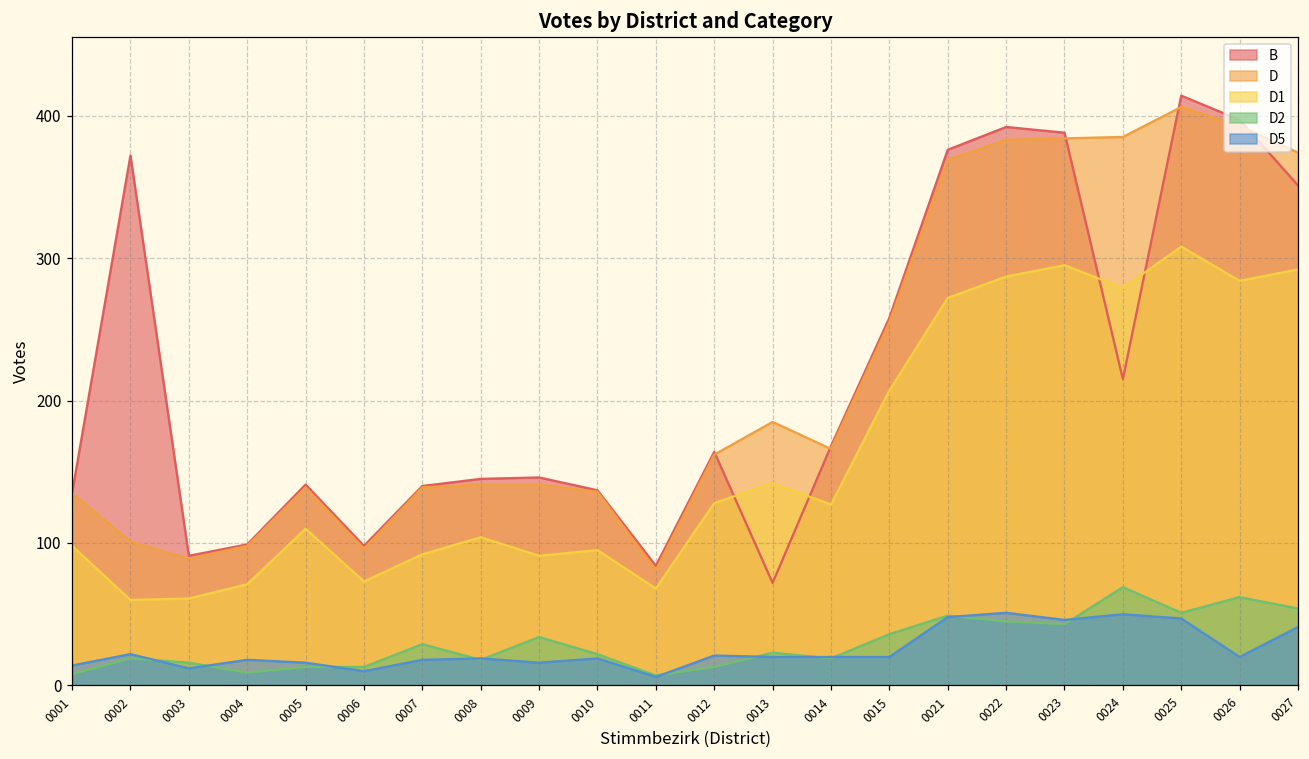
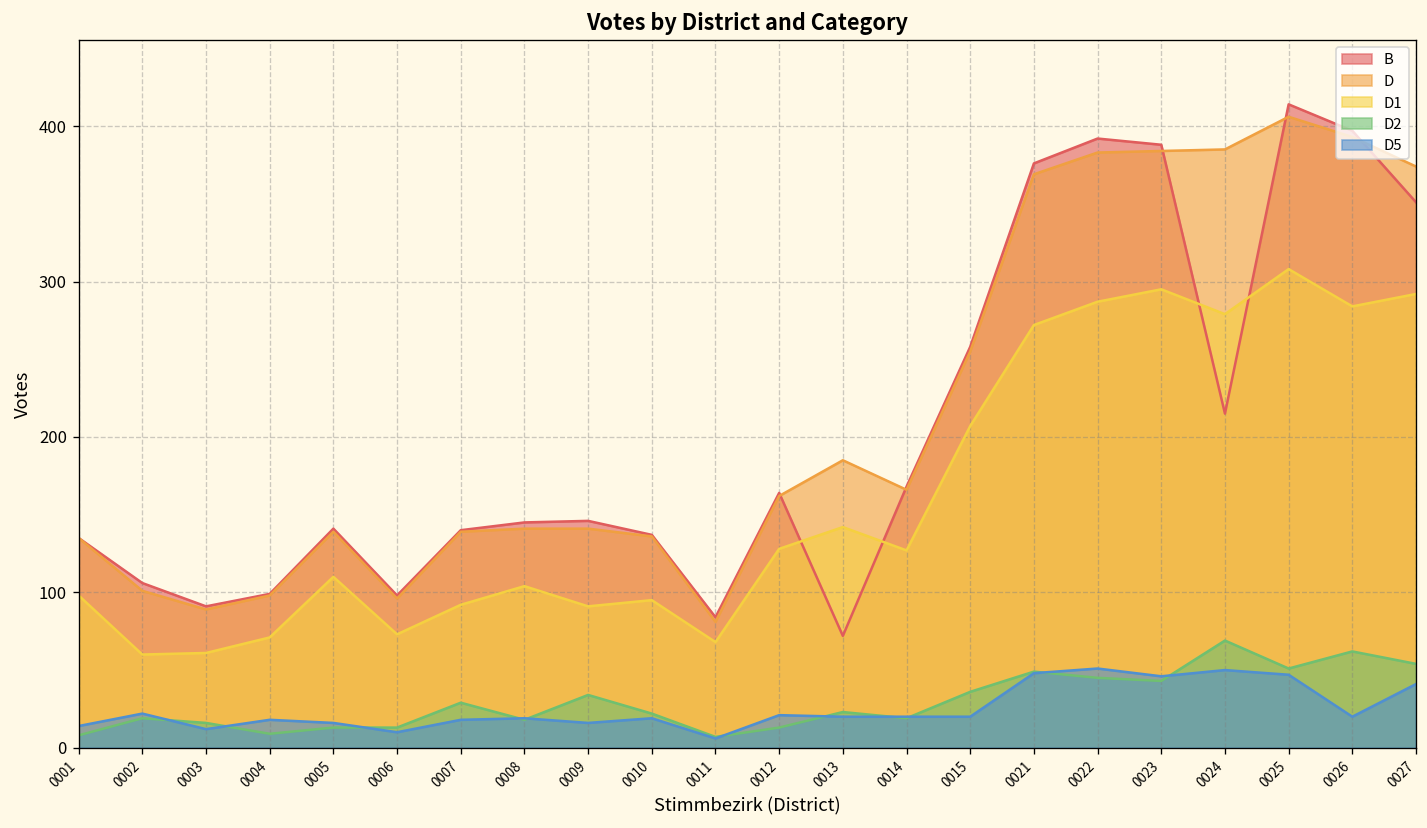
B, 0002: 372 -> 106
